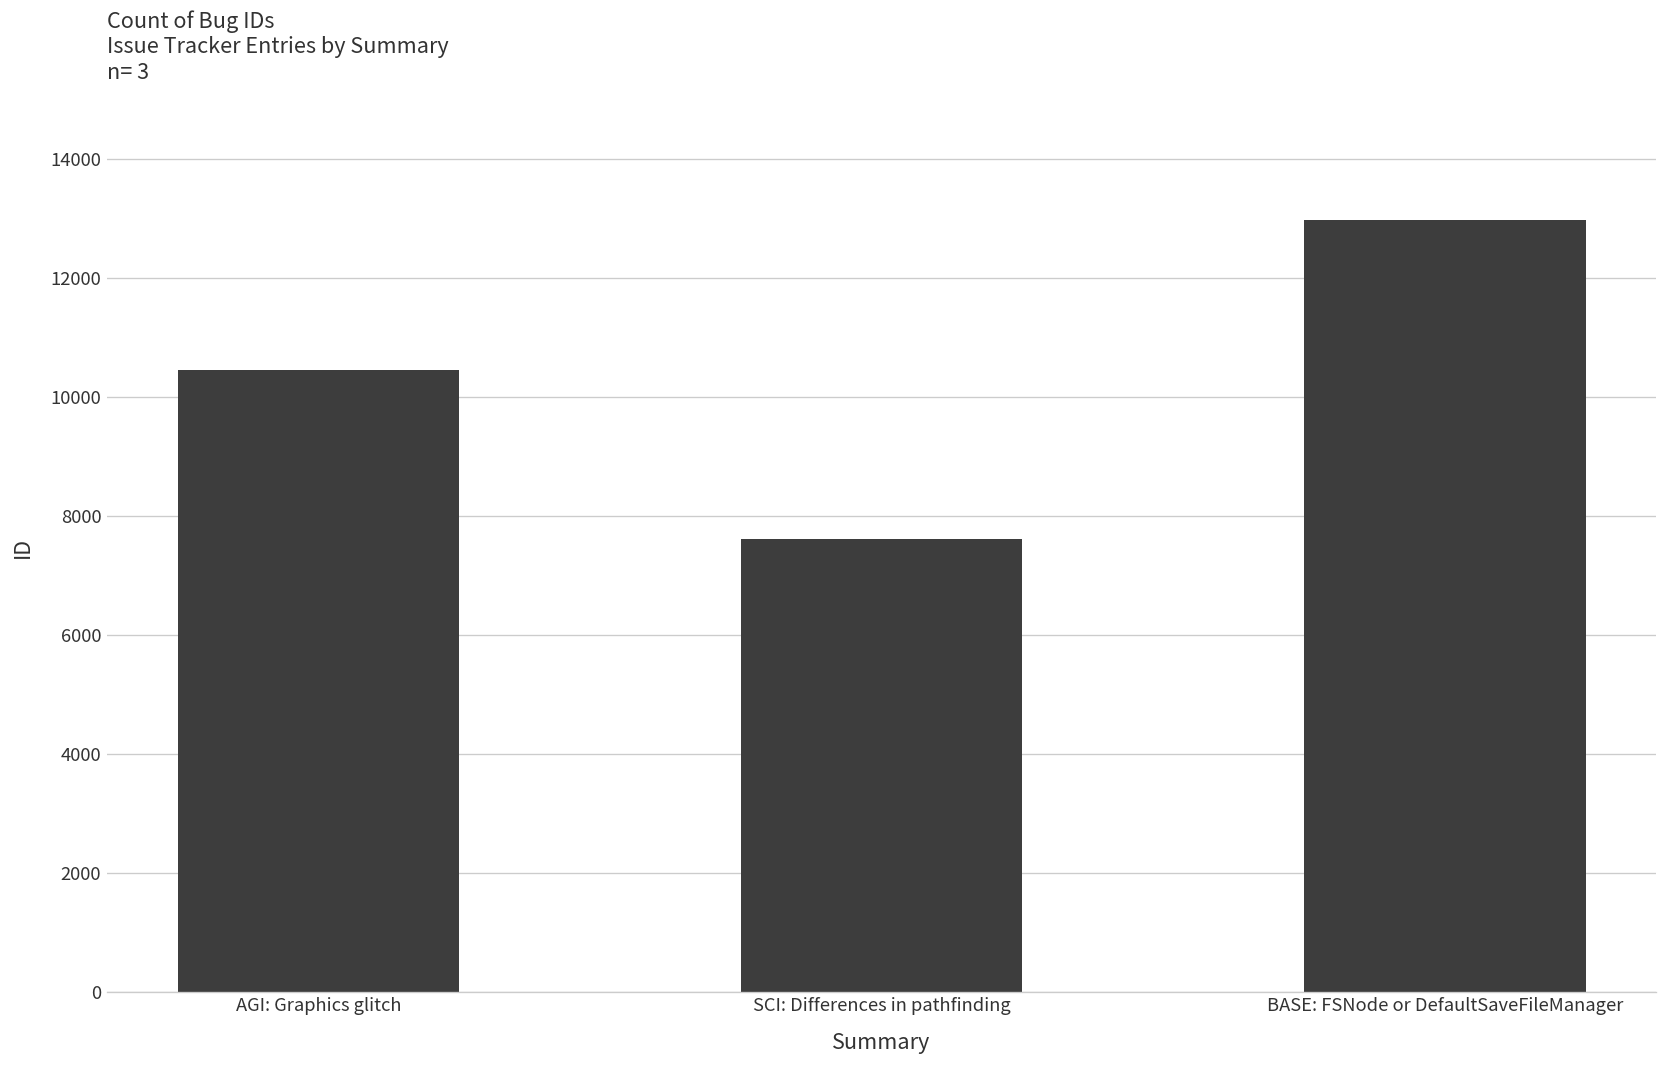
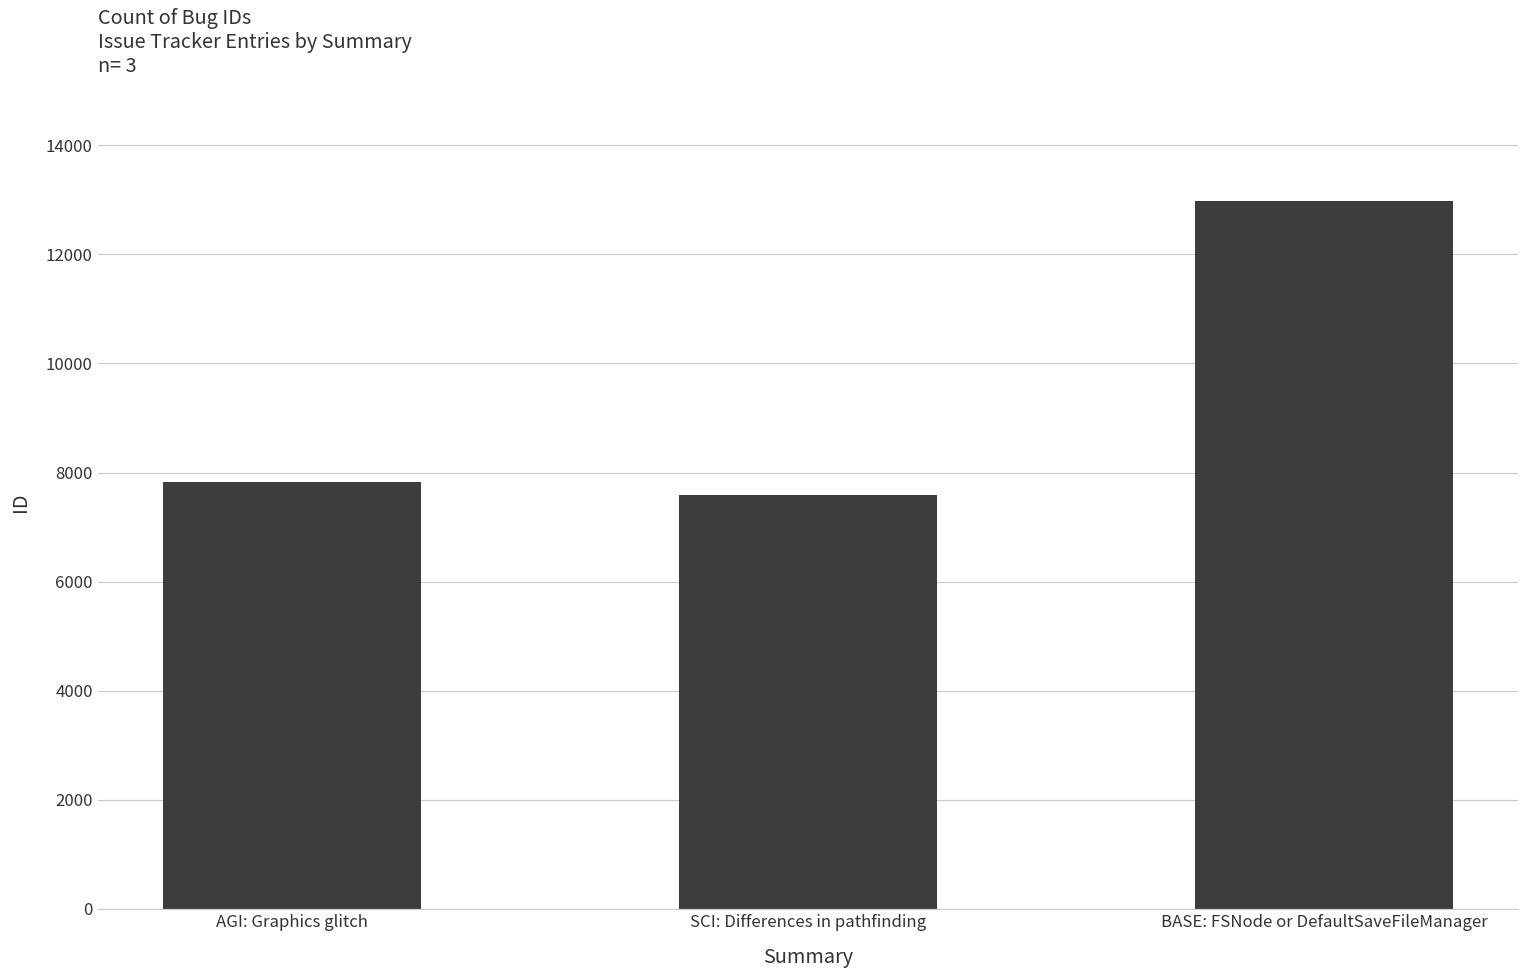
AGI: Graphics glitch: 10400 -> 7800
